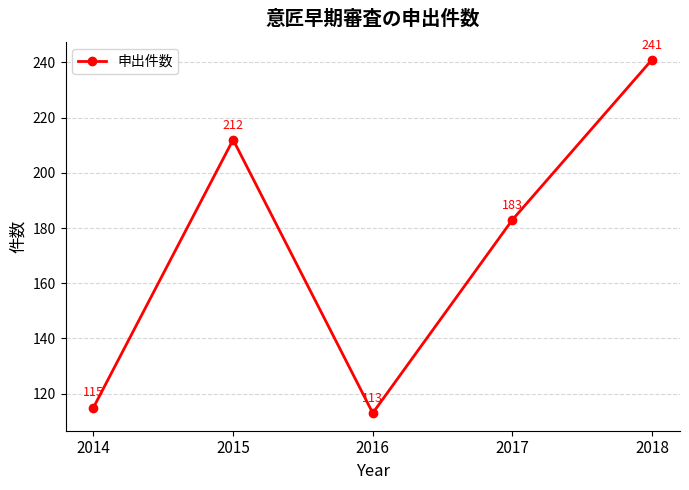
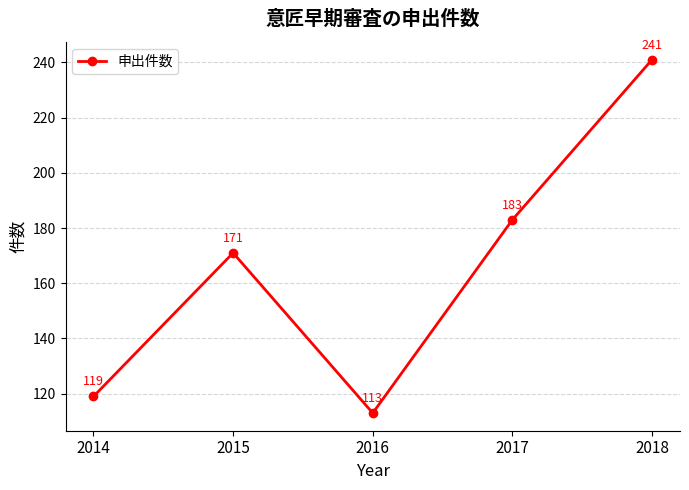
2014: 115 -> 119
2015: 212 -> 171
